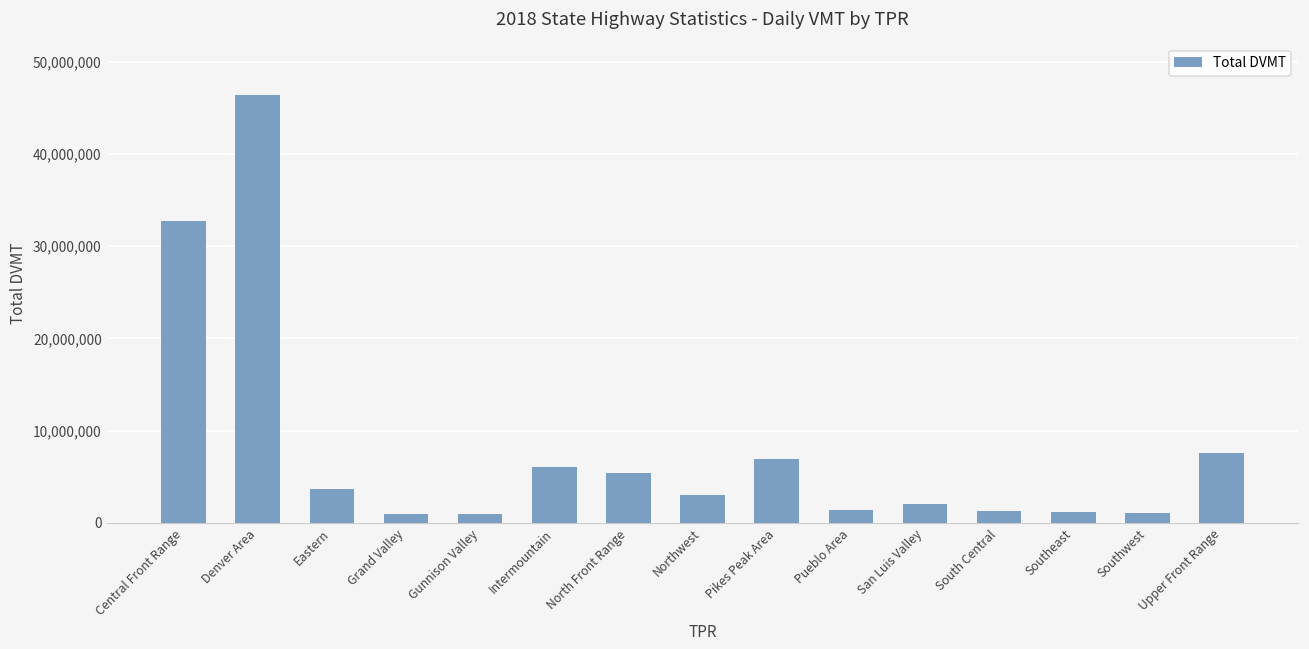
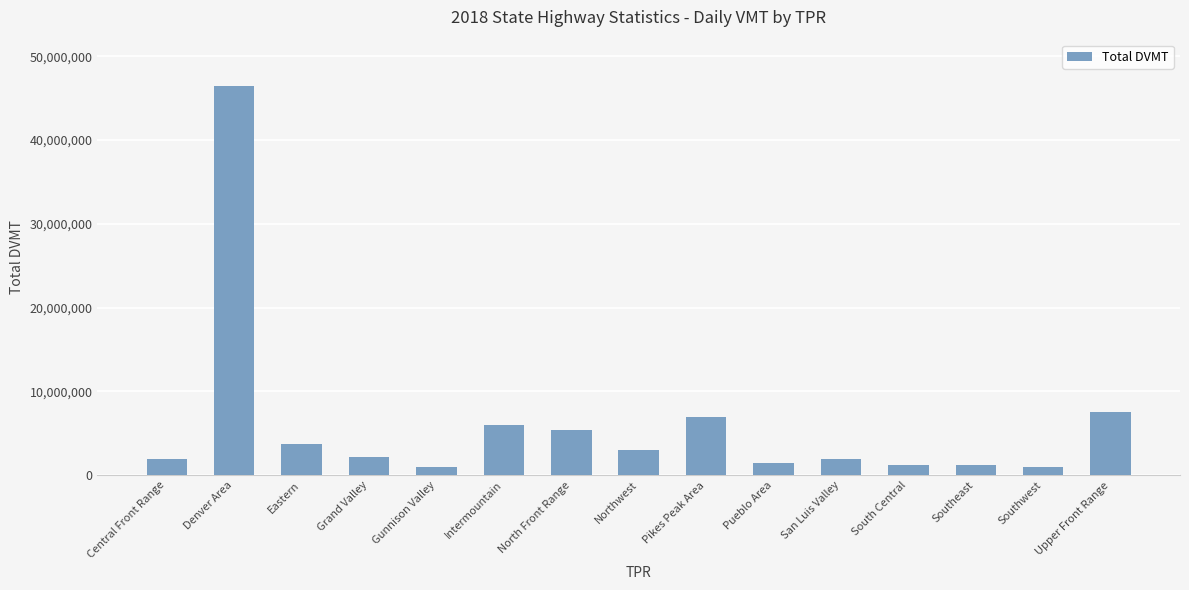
Central Front Range: 33,000,000 -> 2,000,000
Grand Valley: 1,000,000 -> 2,000,000
